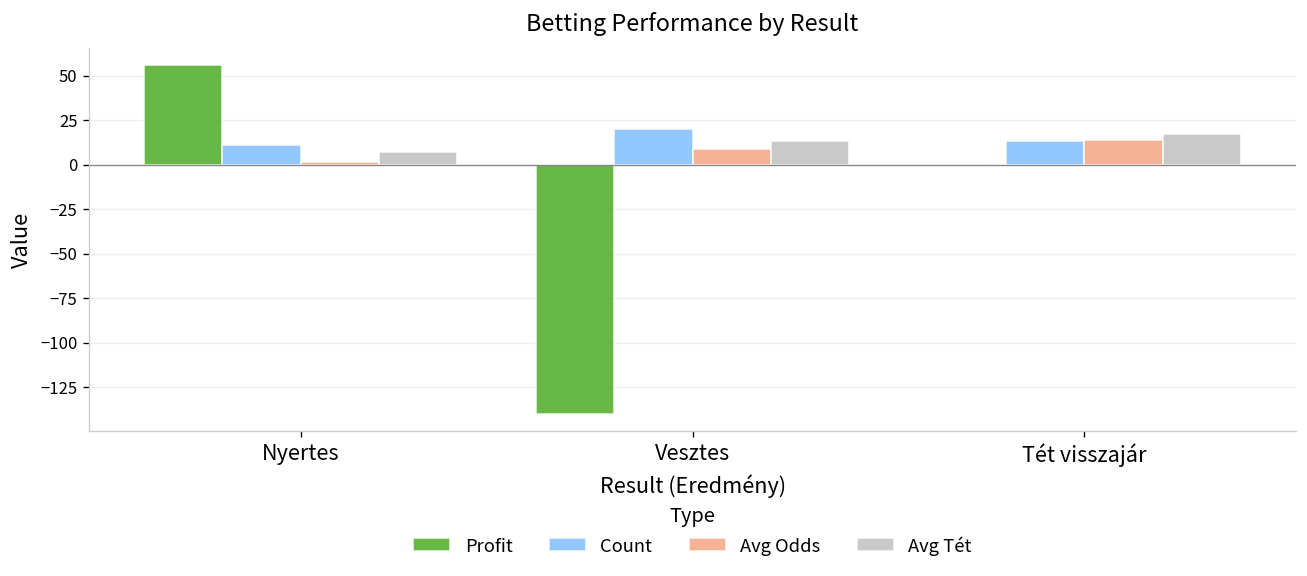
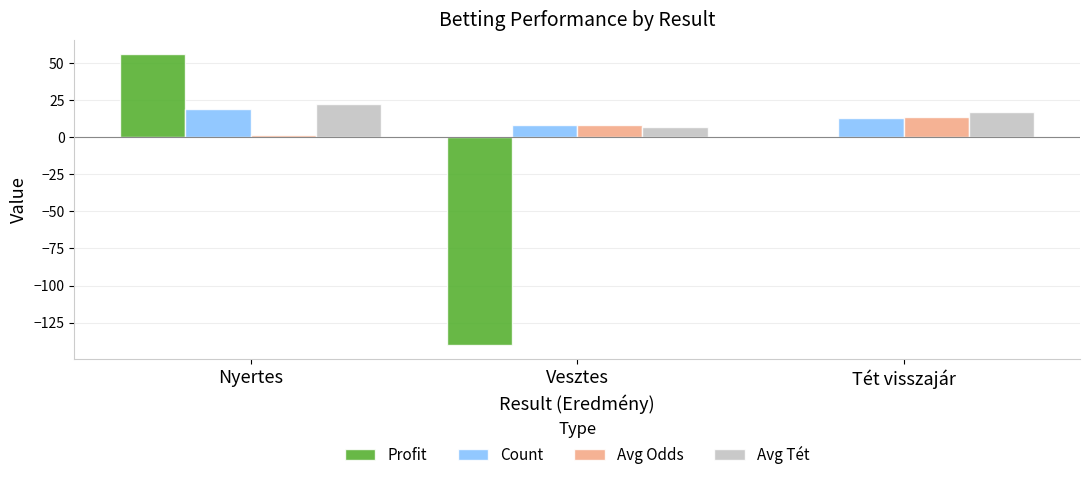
Count, Nyertes: 11 -> 19
Avg Tét, Nyertes: 7 -> 22
Count, Vesztes: 20 -> 8
Avg Tét, Vesztes: 13 -> 7
